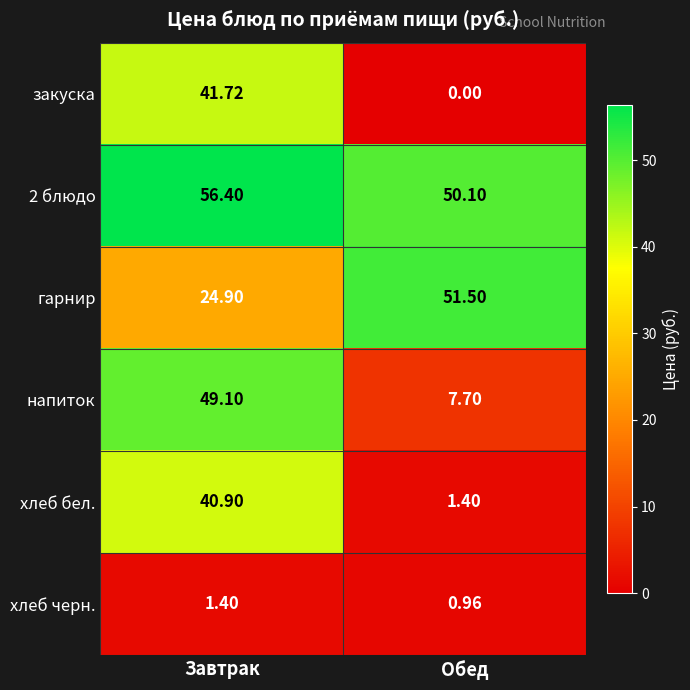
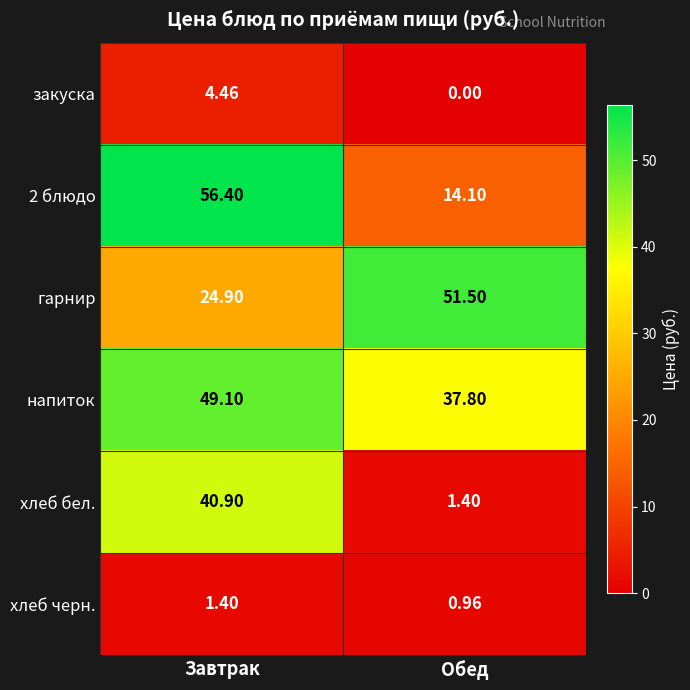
закуска, Завтрак: 41.72 -> 4.46
2 блюдо, Обед: 50.10 -> 14.10
напиток, Обед: 7.70 -> 37.80
